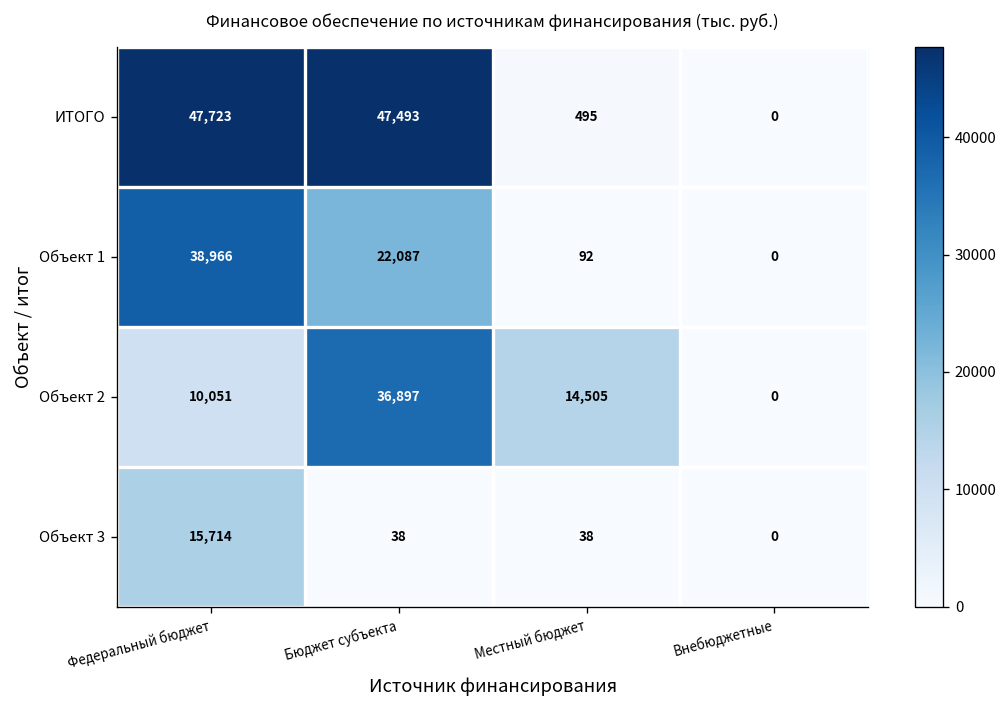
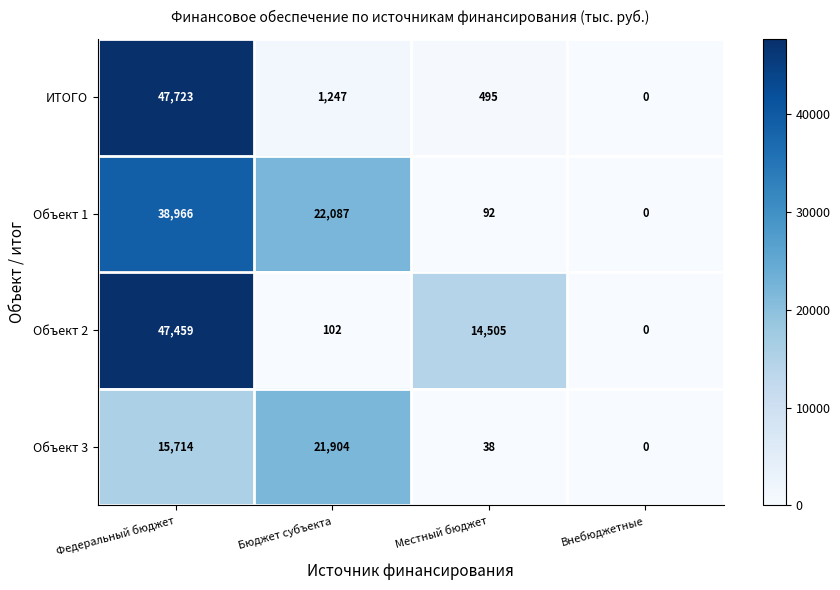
ИТОГО, Бюджет субъекта: 47,493 -> 1,247
Объект 2, Федеральный бюджет: 10,051 -> 47,459
Объект 2, Бюджет субъекта: 36,897 -> 102
Объект 3, Бюджет субъекта: 38 -> 21,904
